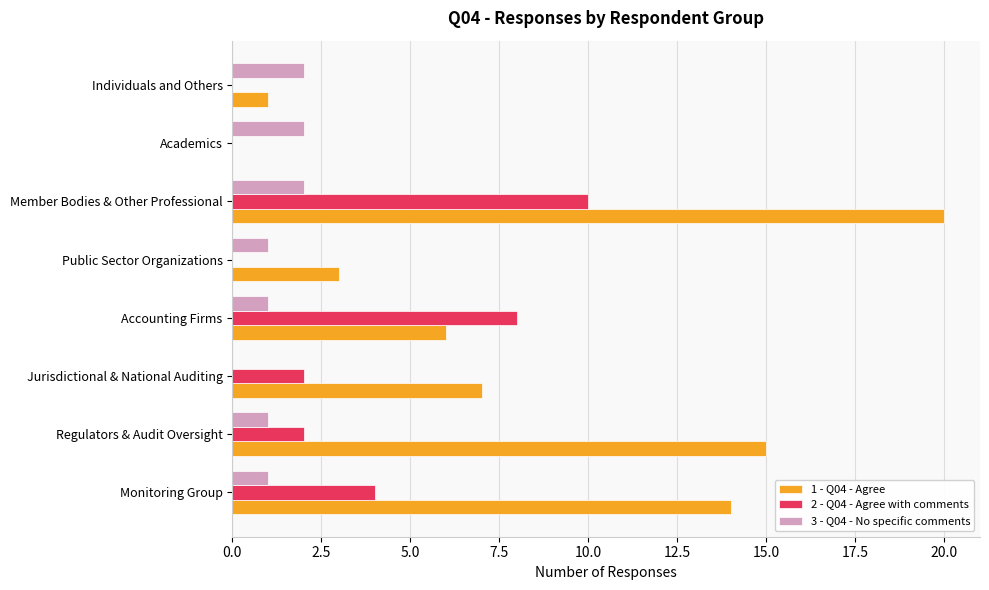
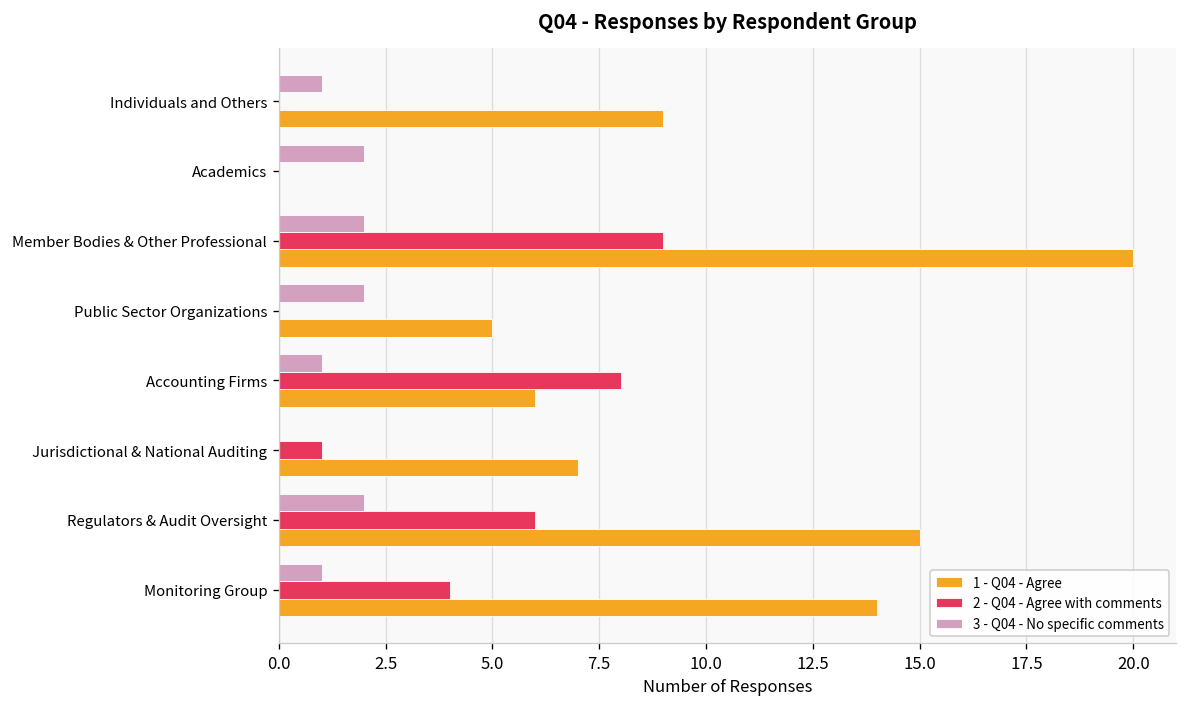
3 - Q04 - No specific comments, Individuals and Others: 2 -> 1
1 - Q04 - Agree, Individuals and Others: 1 -> 9
2 - Q04 - Agree with comments, Member Bodies & Other Professional: 10 -> 9
3 - Q04 - No specific comments, Public Sector Organizations: 1 -> 2
1 - Q04 - Agree, Public Sector Organizations: 3 -> 5
2 - Q04 - Agree with comments, Jurisdictional & National Auditing: 2 -> 1
3 - Q04 - No specific comments, Regulators & Audit Oversight: 1 -> 2
2 - Q04 - Agree with comments, Regulators & Audit Oversight: 2 -> 6
